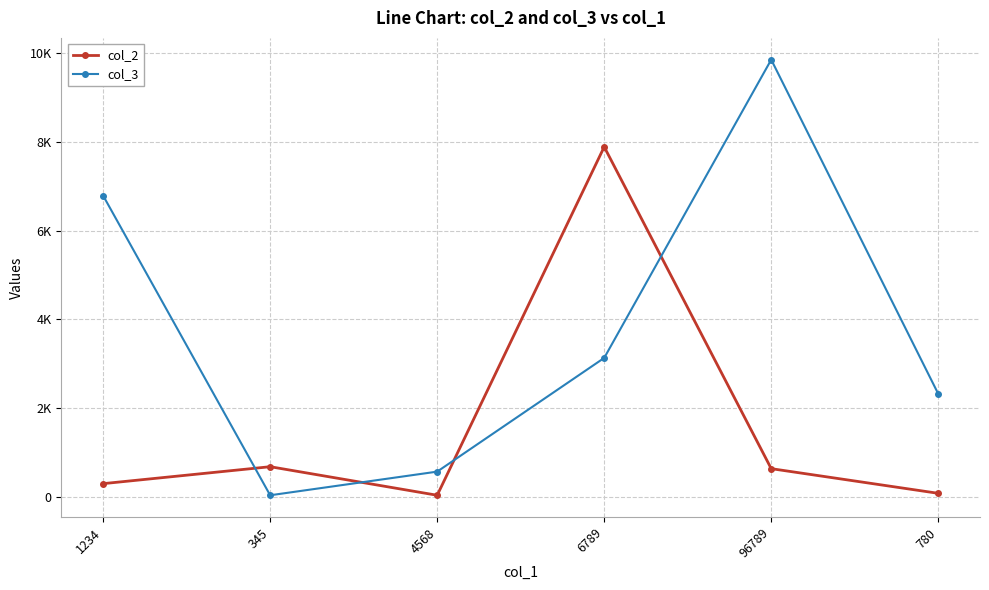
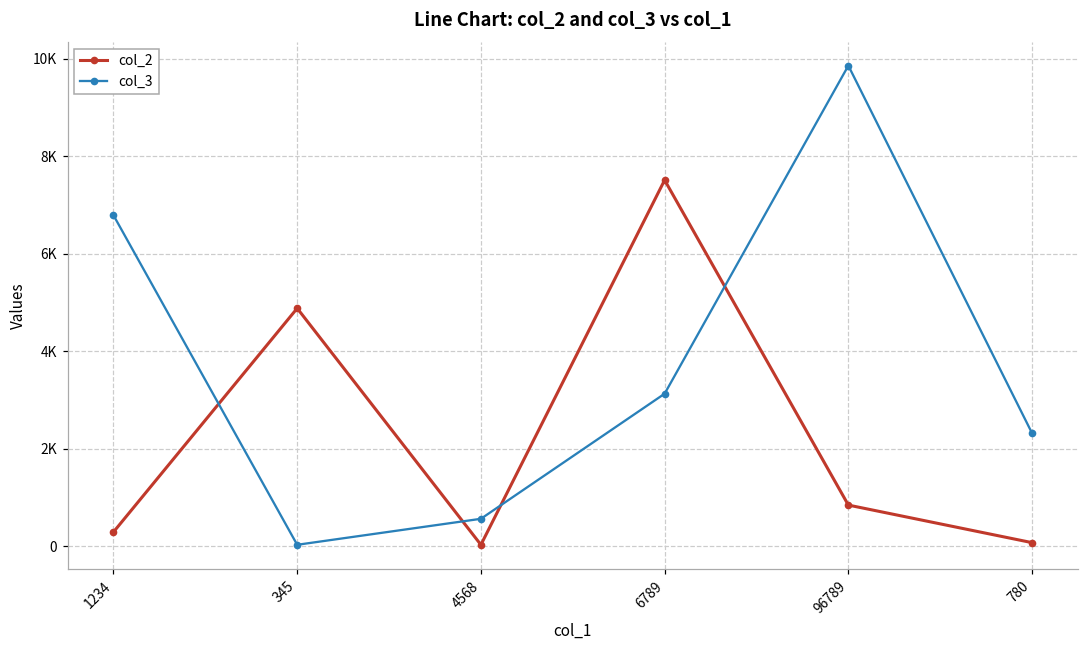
col_2, 345: 700 -> 4900
col_2, 6789: 7900 -> 7500
col_2, 96789: 600 -> 800
